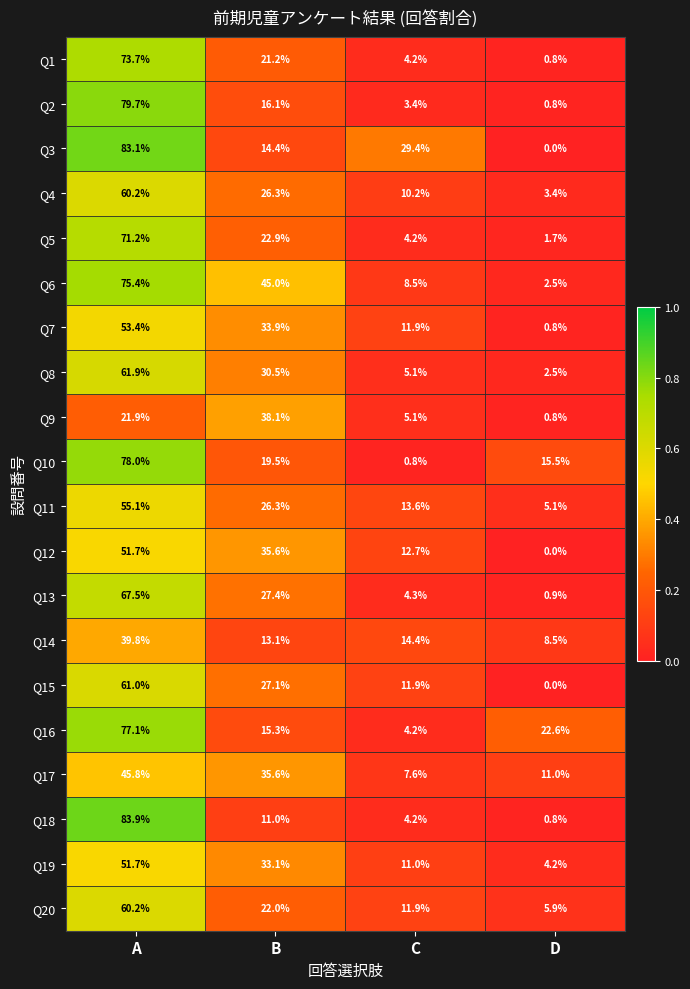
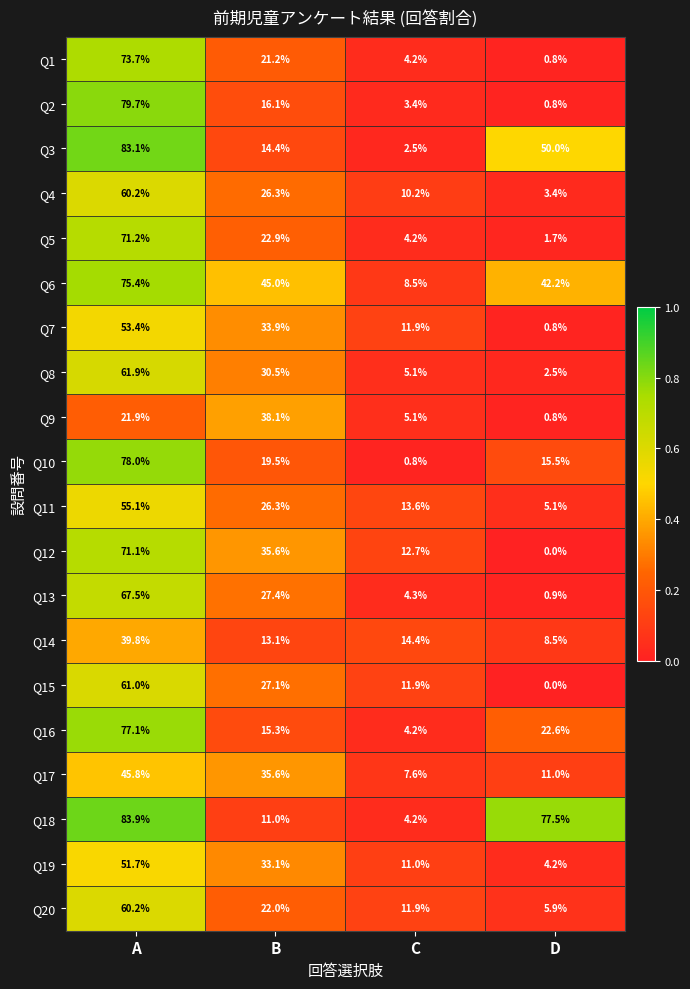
Q3, C: 29.4% -> 2.5%
Q3, D: 0.0% -> 50.0%
Q6, D: 2.5% -> 42.2%
Q12, A: 51.7% -> 71.1%
Q18, D: 0.8% -> 77.5%
